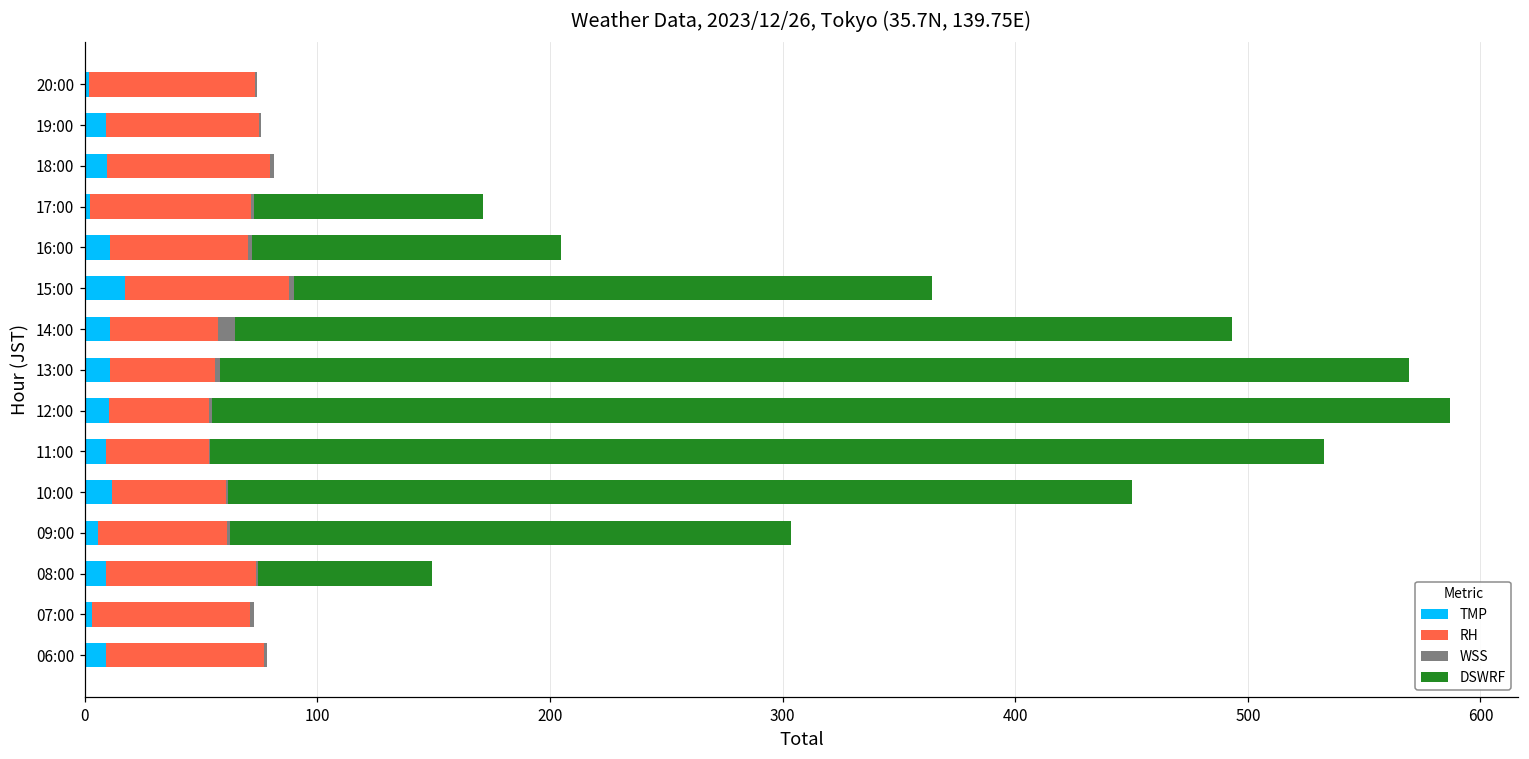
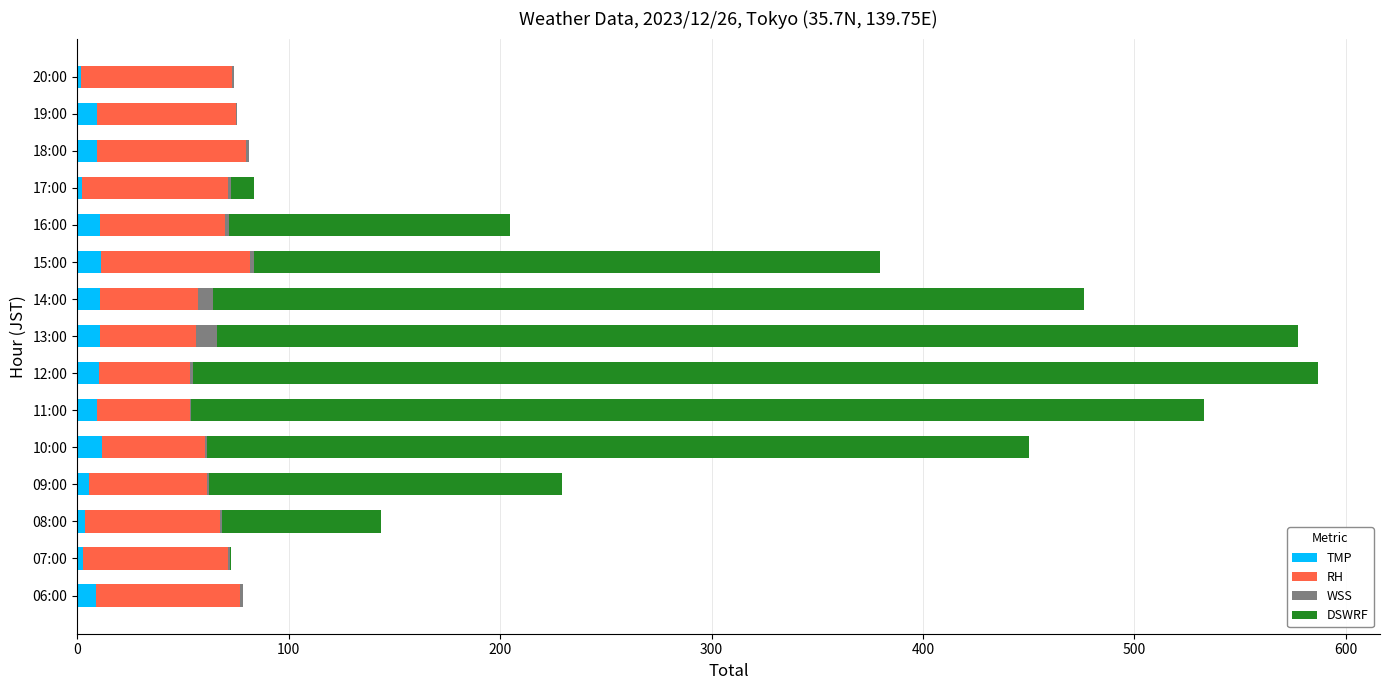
DSWRF, 17:00: 98 -> 11
TMP, 15:00: 17 -> 11
DSWRF, 15:00: 274 -> 296
DSWRF, 14:00: 429 -> 412
WSS, 13:00: 2 -> 10
DSWRF, 09:00: 241 -> 167
TMP, 08:00: 9 -> 4
